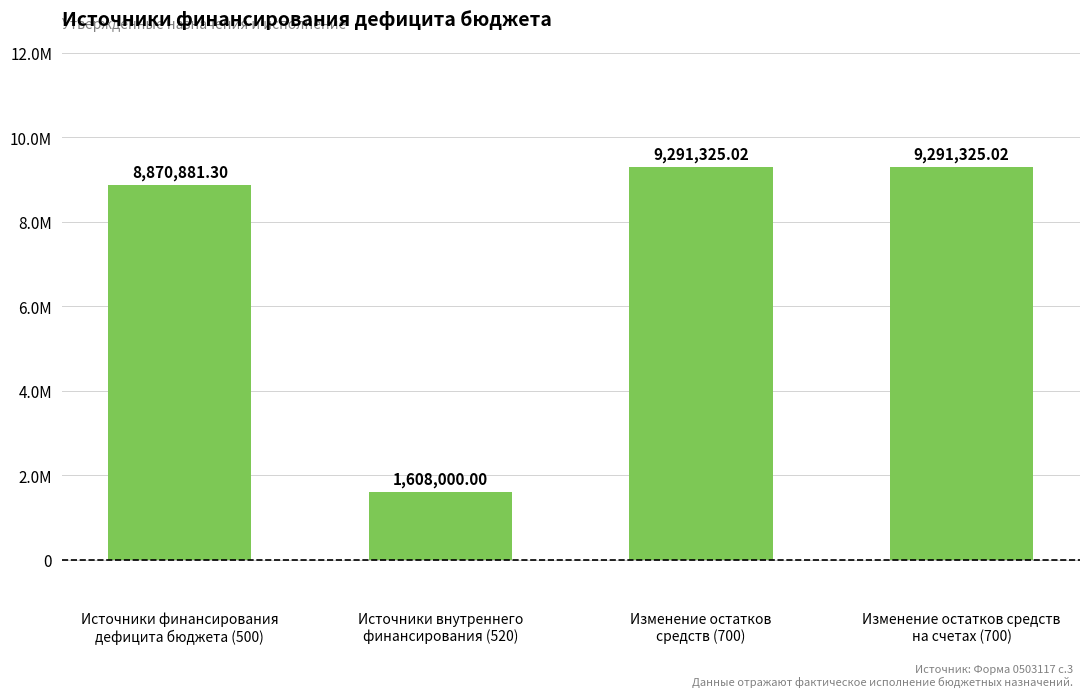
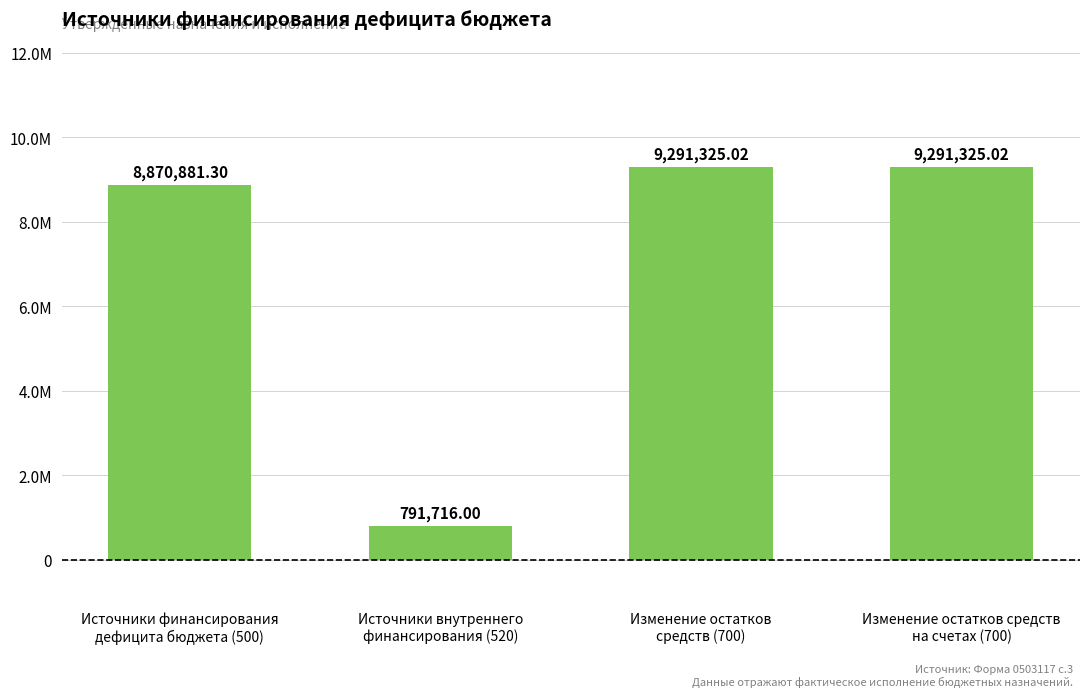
Источники внутреннего финансирования (520): 1,608,000.00 -> 791,716.00
